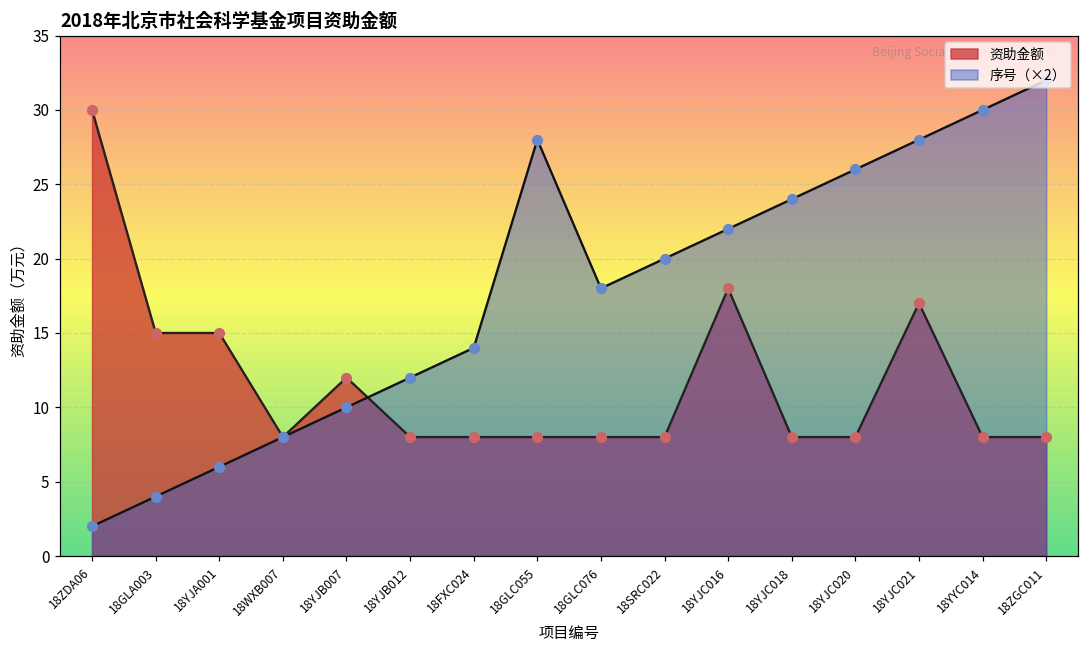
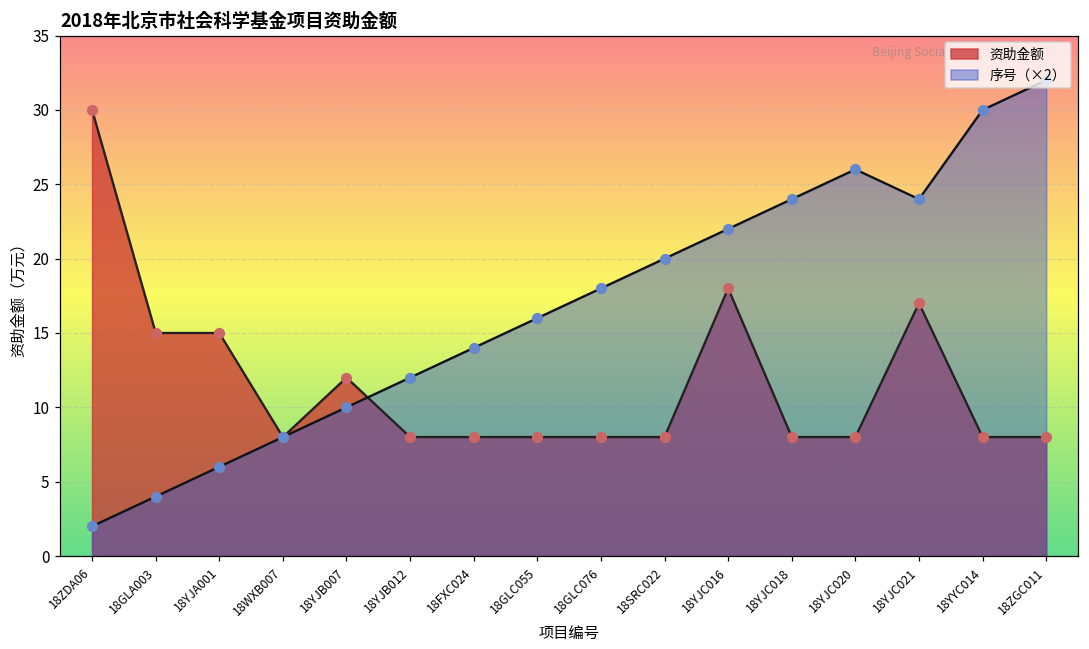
序号（×2）, 18GLC055: 28.0 -> 16.0
序号（×2）, 18YJC021: 28.0 -> 24.0
